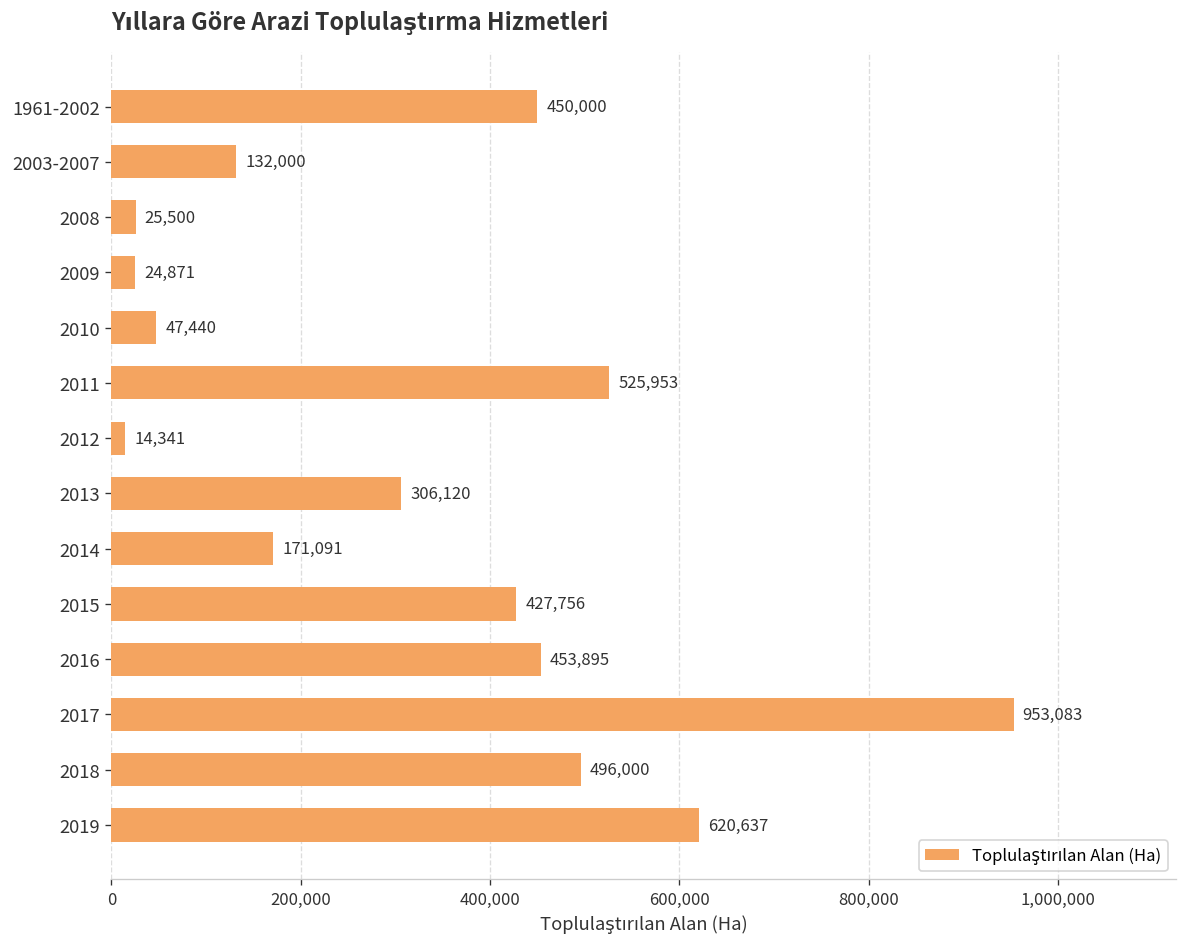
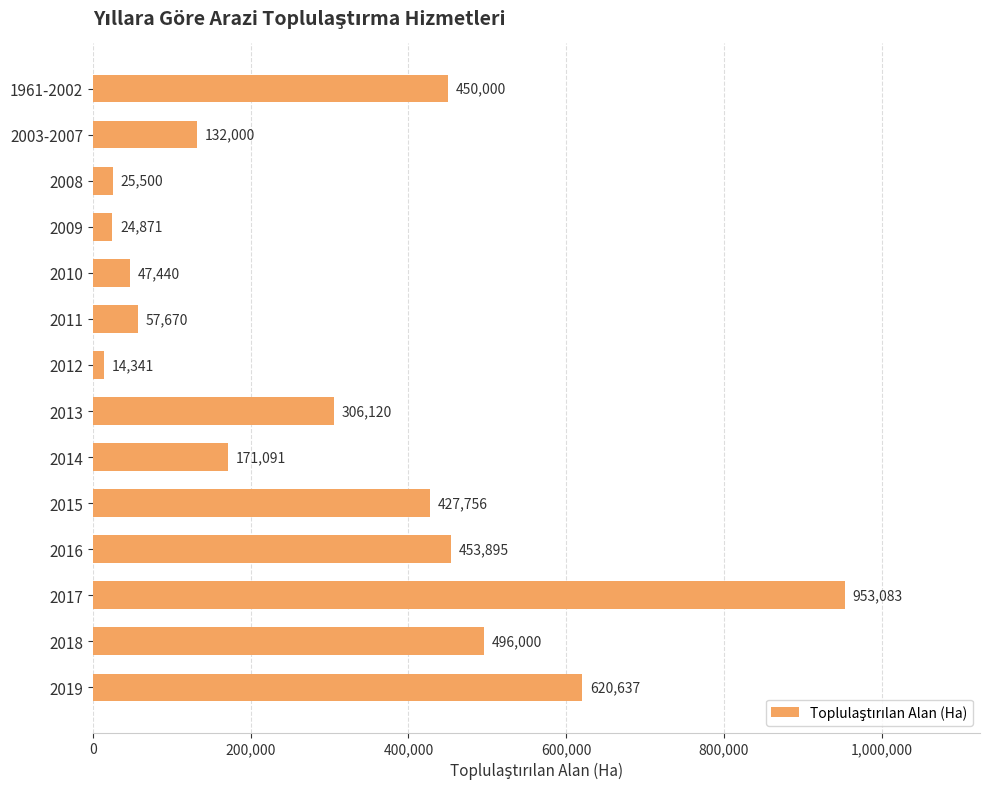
2011: 525,953 -> 57,670
